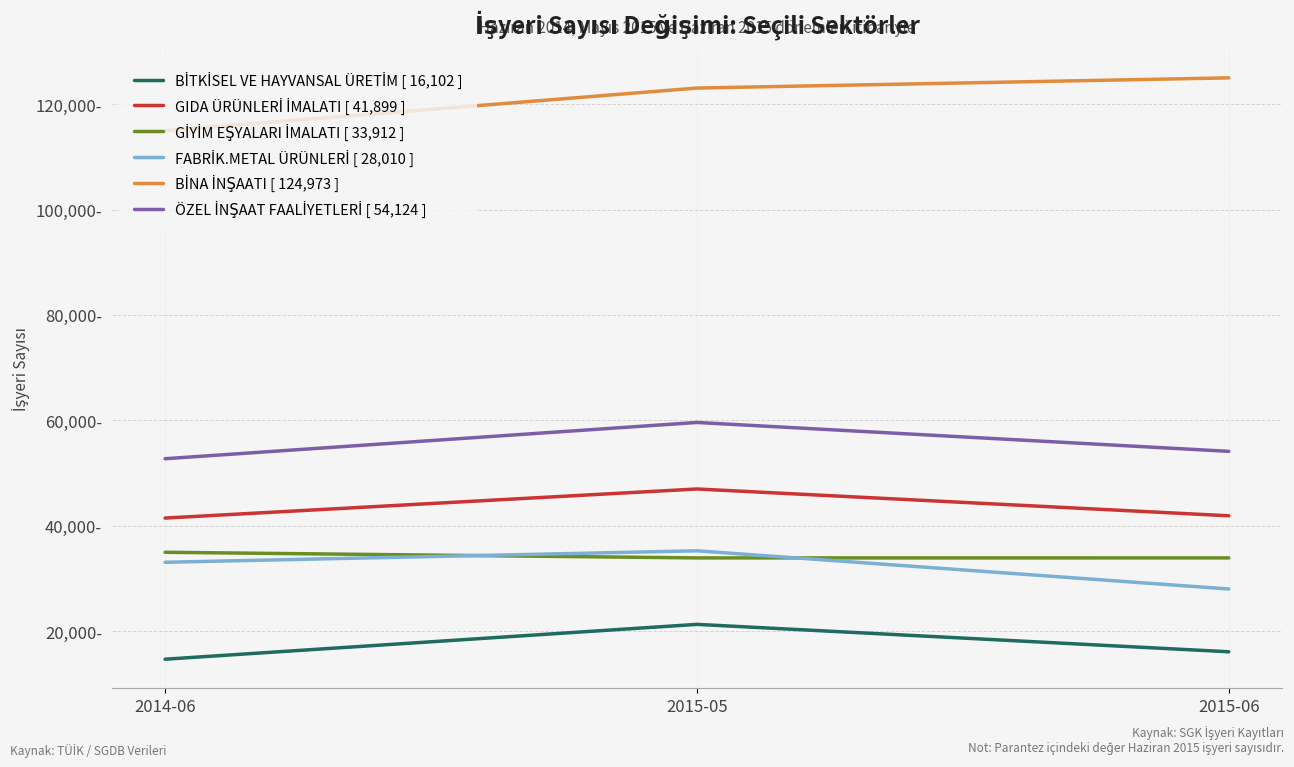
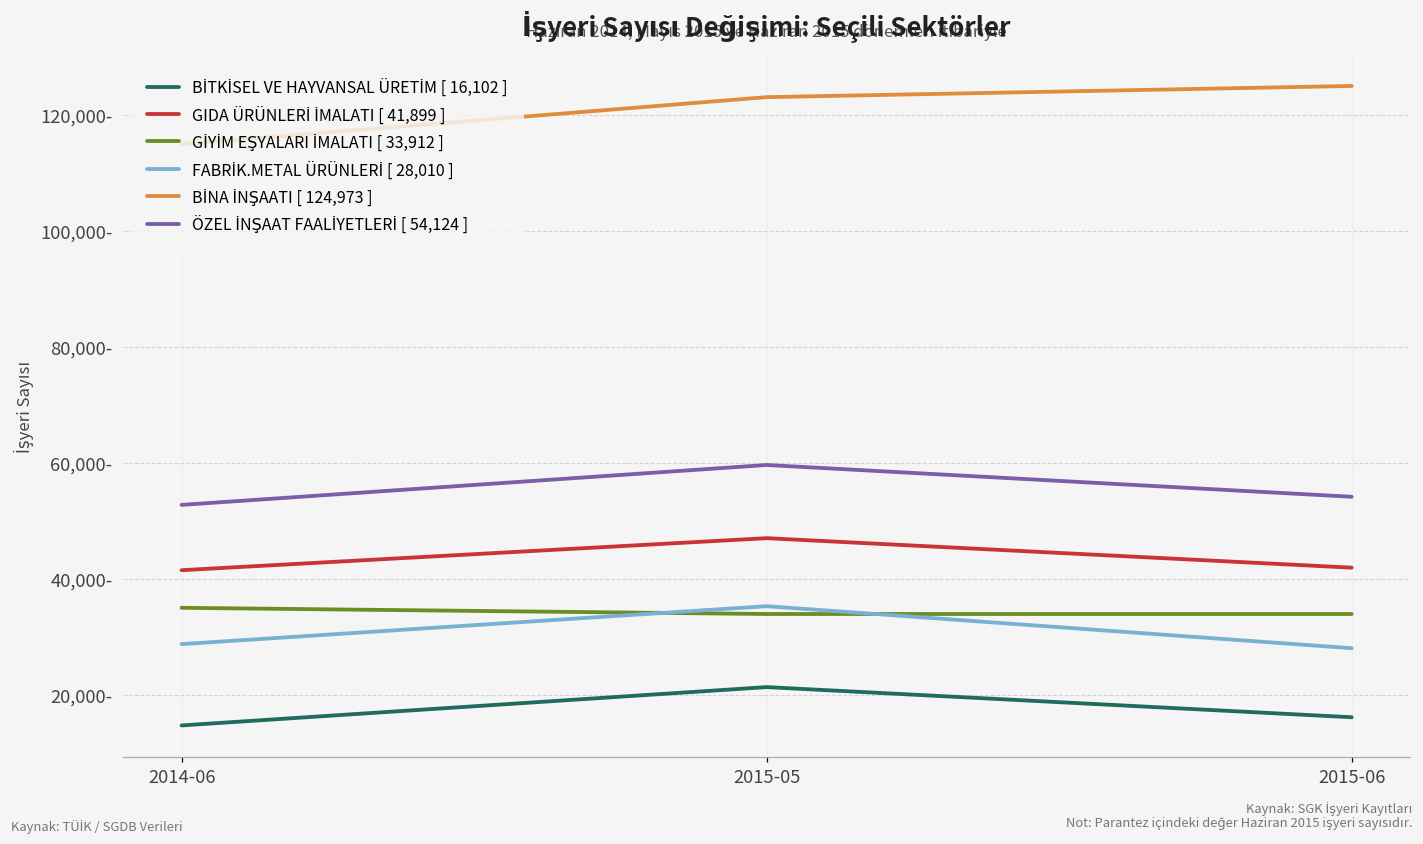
FABRİK.METAL ÜRÜNLERİ [ 28,010 ], 2014-06: 33,000- -> 29,000-
